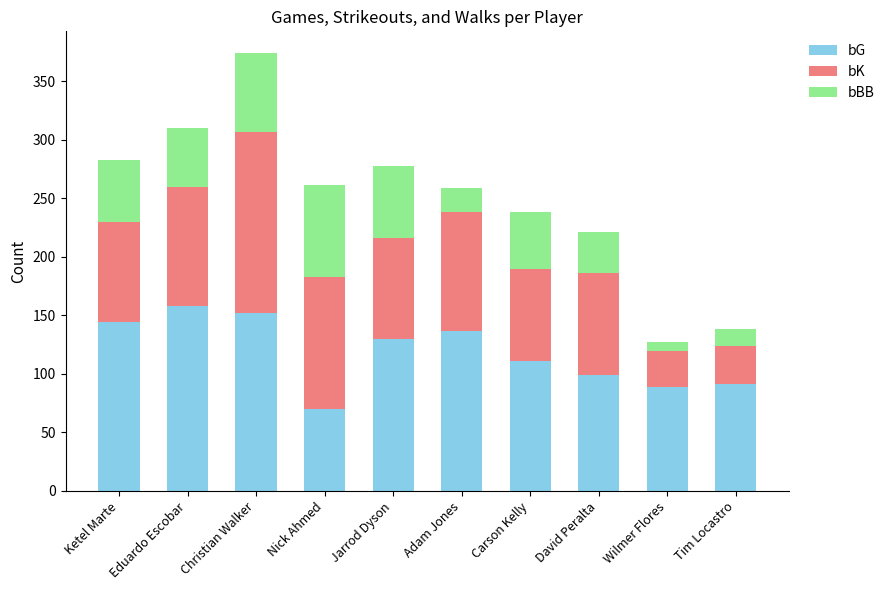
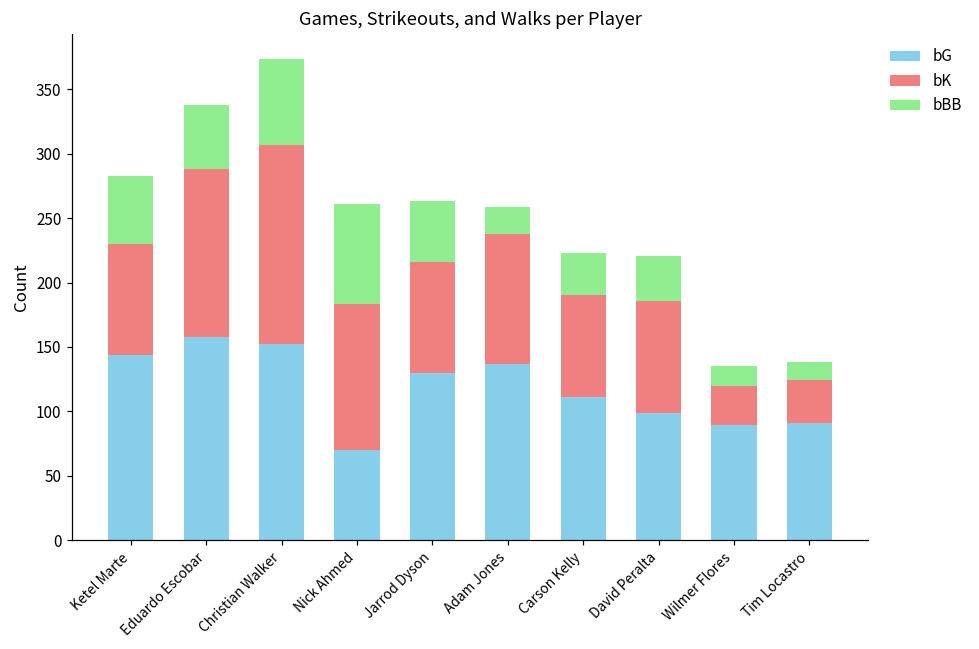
bK, Eduardo Escobar: 102 -> 130
bBB, Jarrod Dyson: 62 -> 47
bBB, Carson Kelly: 48 -> 33
bBB, Wilmer Flores: 7 -> 15
